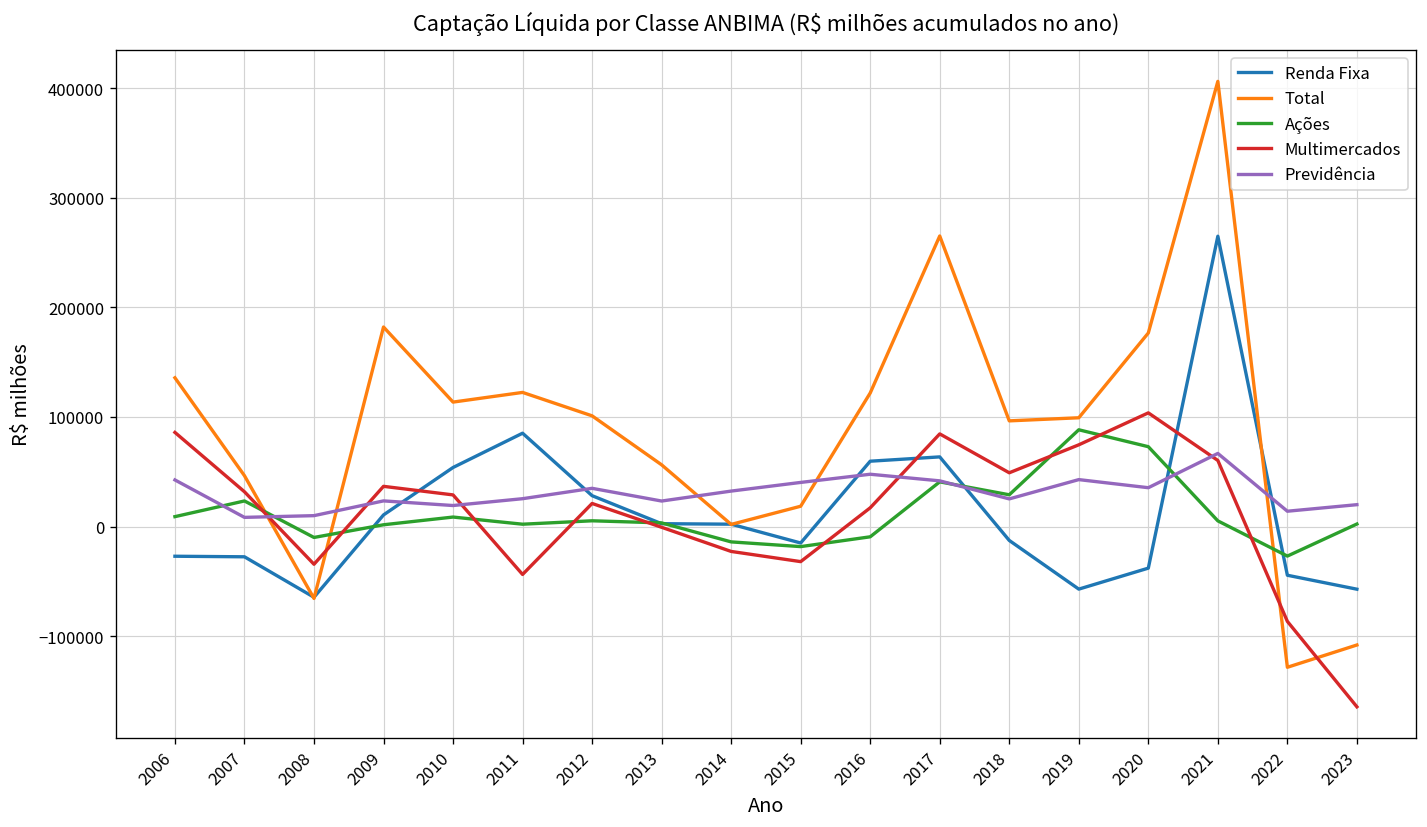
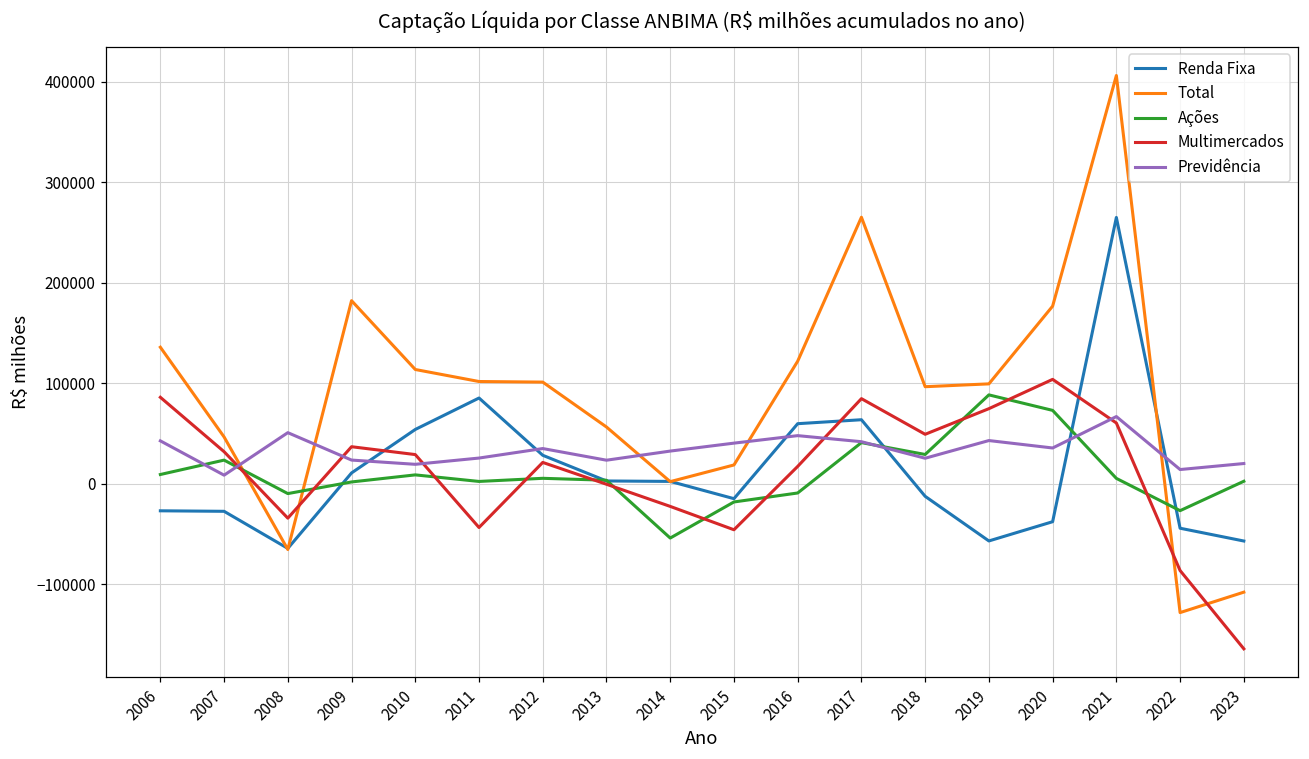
Previdência, 2008: 10000 -> 50000
Total, 2011: 120000 -> 100000
Ações, 2014: -10000 -> -50000
Multimercados, 2015: -30000 -> -50000
